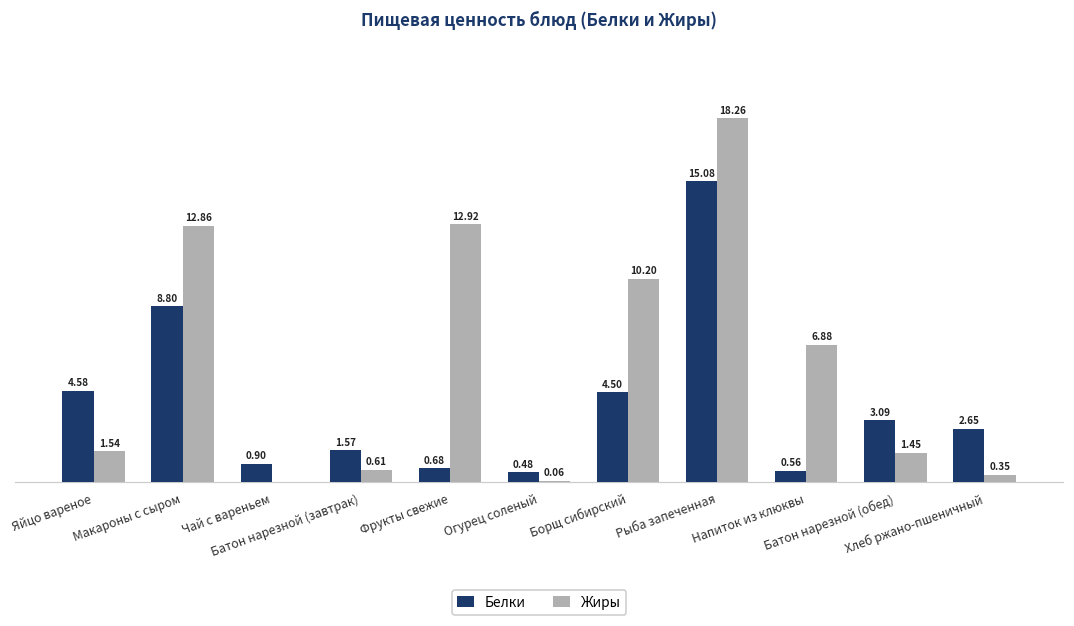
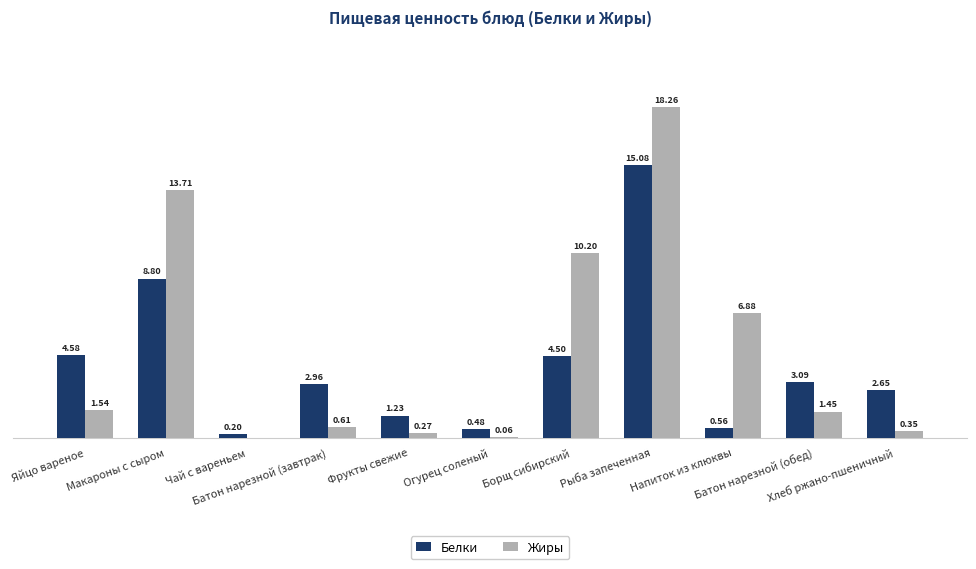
Жиры, Макароны с сыром: 12.86 -> 13.71
Белки, Чай с вареньем: 0.90 -> 0.20
Белки, Батон нарезной (завтрак): 1.57 -> 2.96
Белки, Фрукты свежие: 0.68 -> 1.23
Жиры, Фрукты свежие: 12.92 -> 0.27
